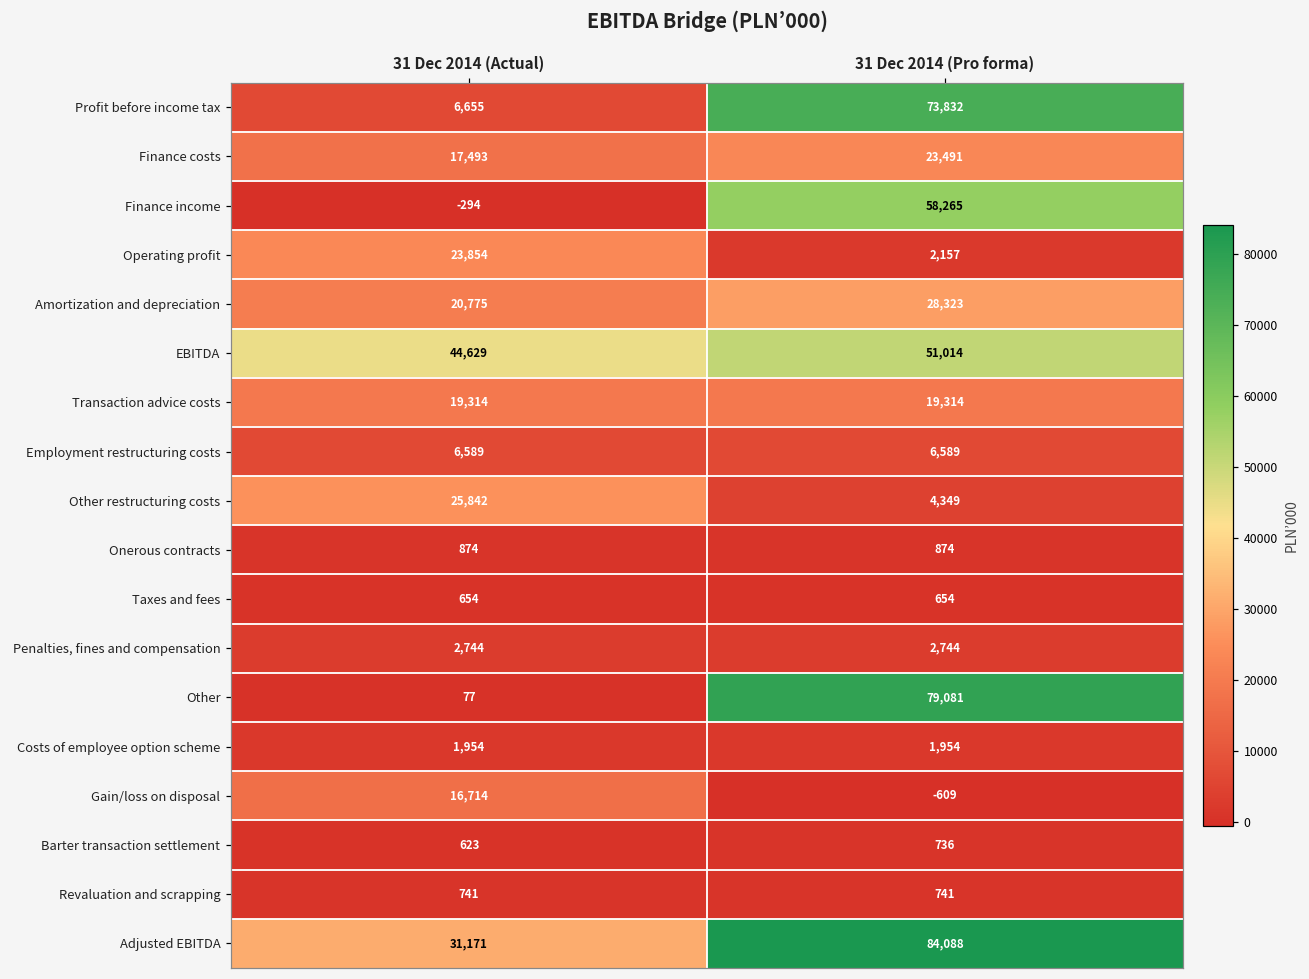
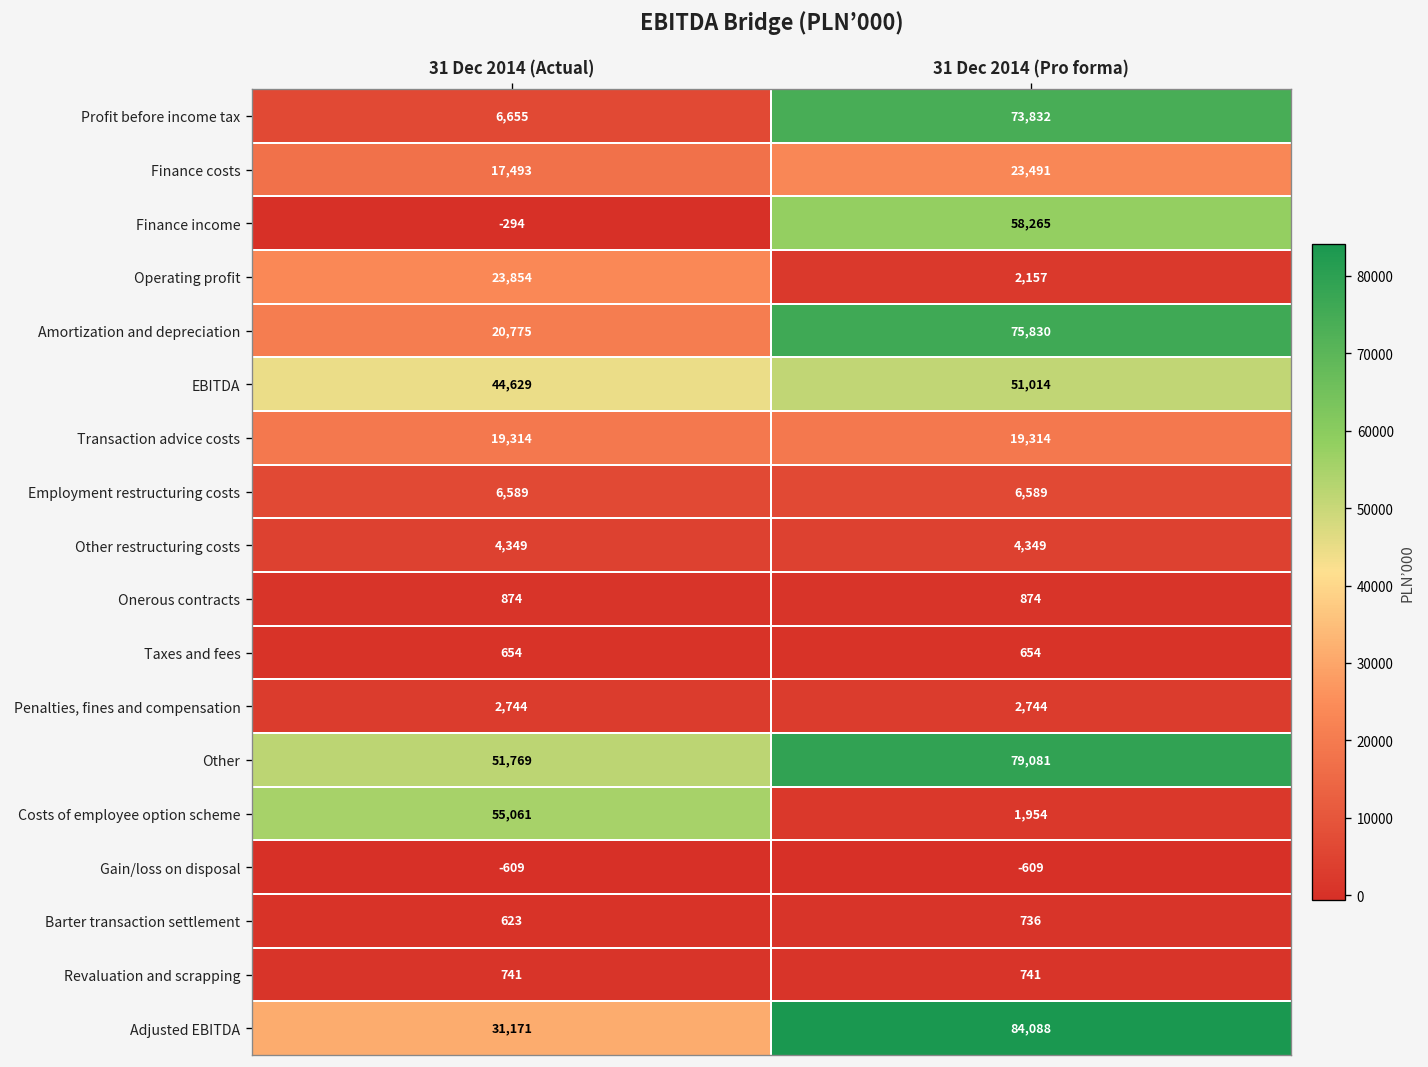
Amortization and depreciation, 31 Dec 2014 (Pro forma): 28,323 -> 75,830
Other restructuring costs, 31 Dec 2014 (Actual): 25,842 -> 4,349
Other, 31 Dec 2014 (Actual): 77 -> 51,769
Costs of employee option scheme, 31 Dec 2014 (Actual): 1,954 -> 55,061
Gain/loss on disposal, 31 Dec 2014 (Actual): 16,714 -> -609
